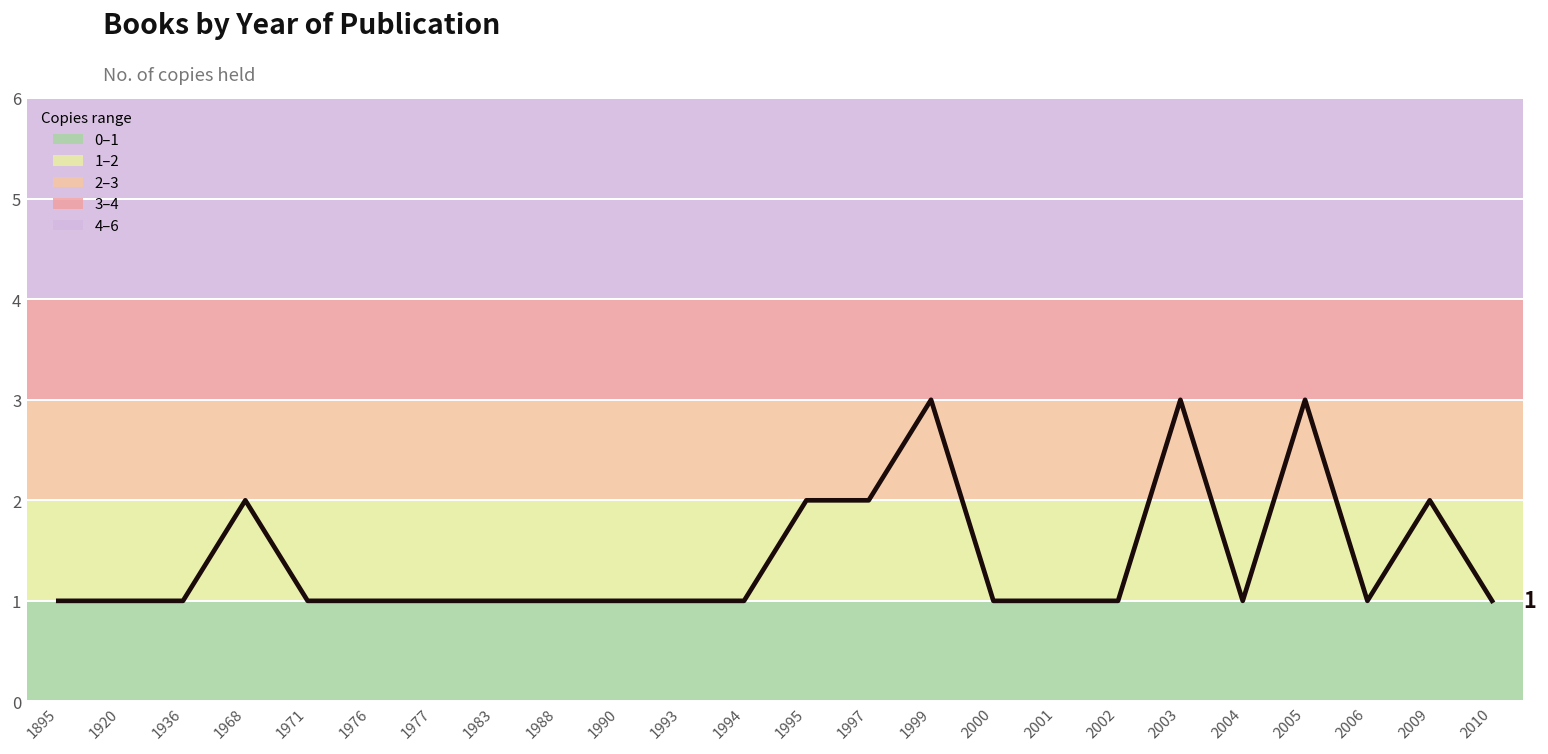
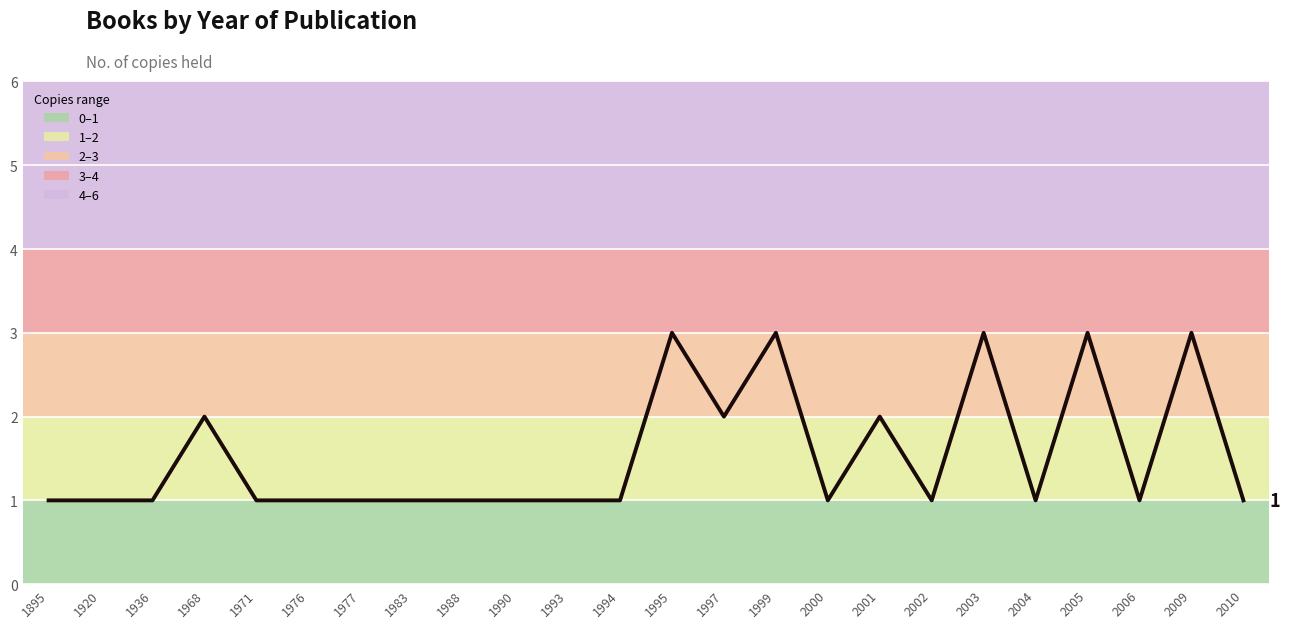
1995: 2 -> 3
2001: 1 -> 2
2009: 2 -> 3
